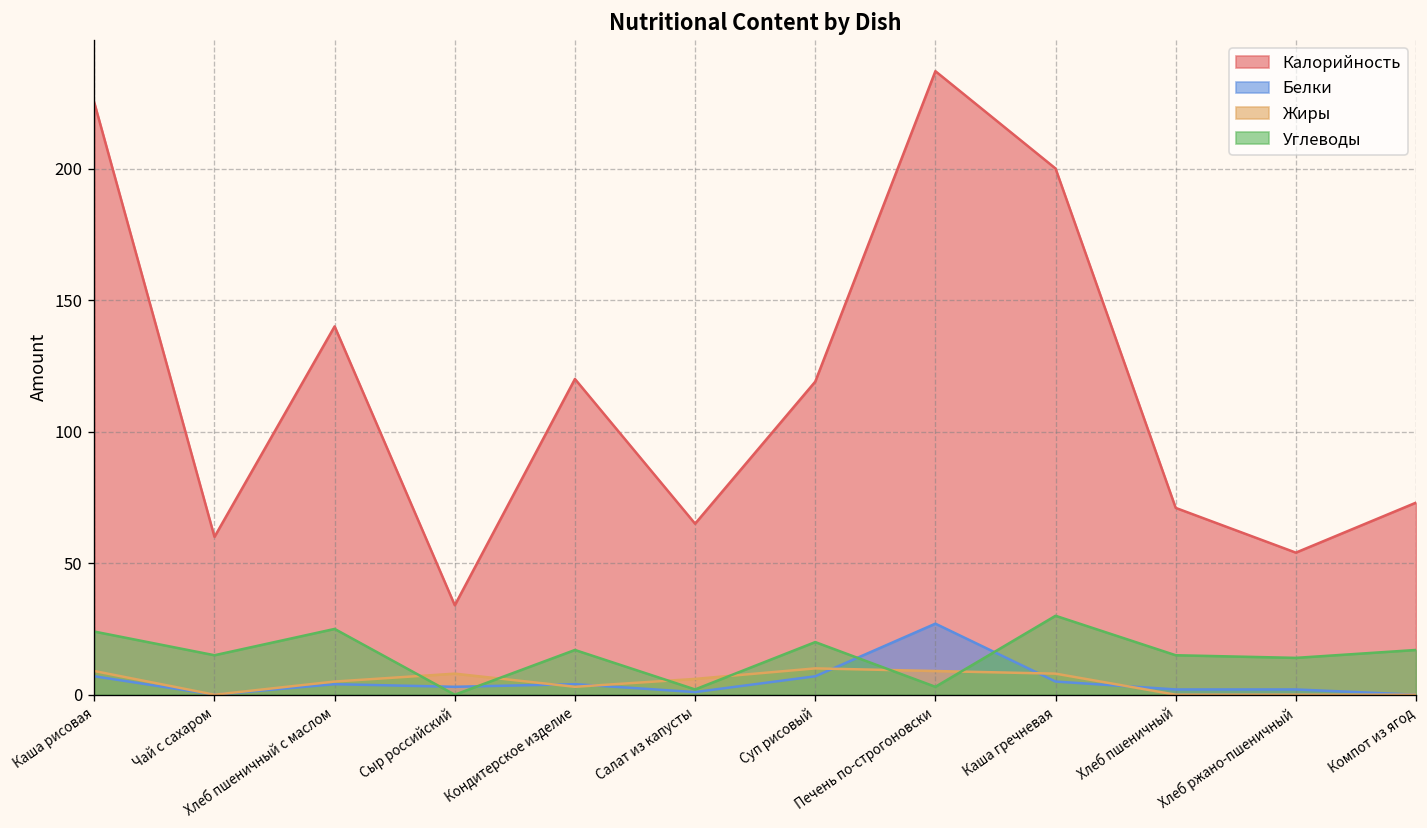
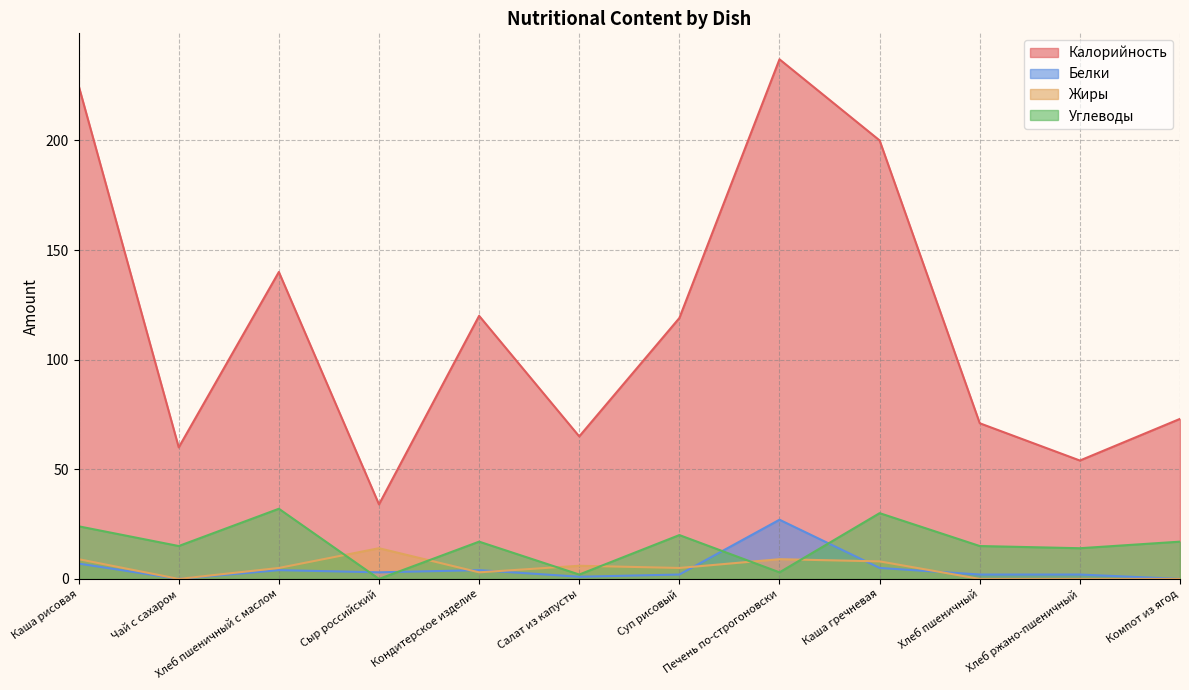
Углеводы, Хлеб пшеничный с маслом: 25 -> 32
Жиры, Сыр российский: 8 -> 14
Белки, Суп рисовый: 7 -> 2
Жиры, Суп рисовый: 10 -> 5
